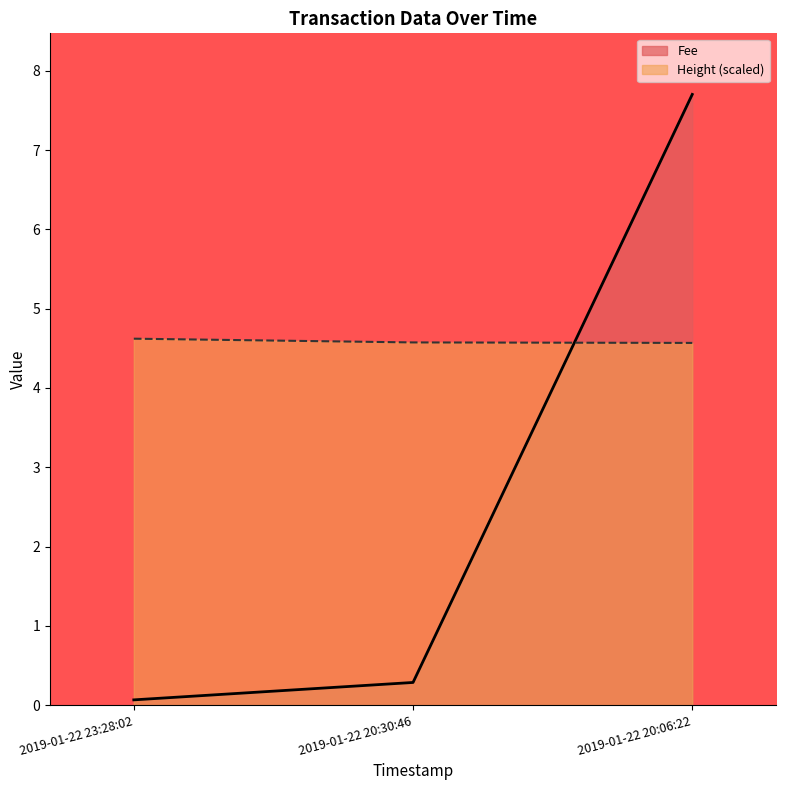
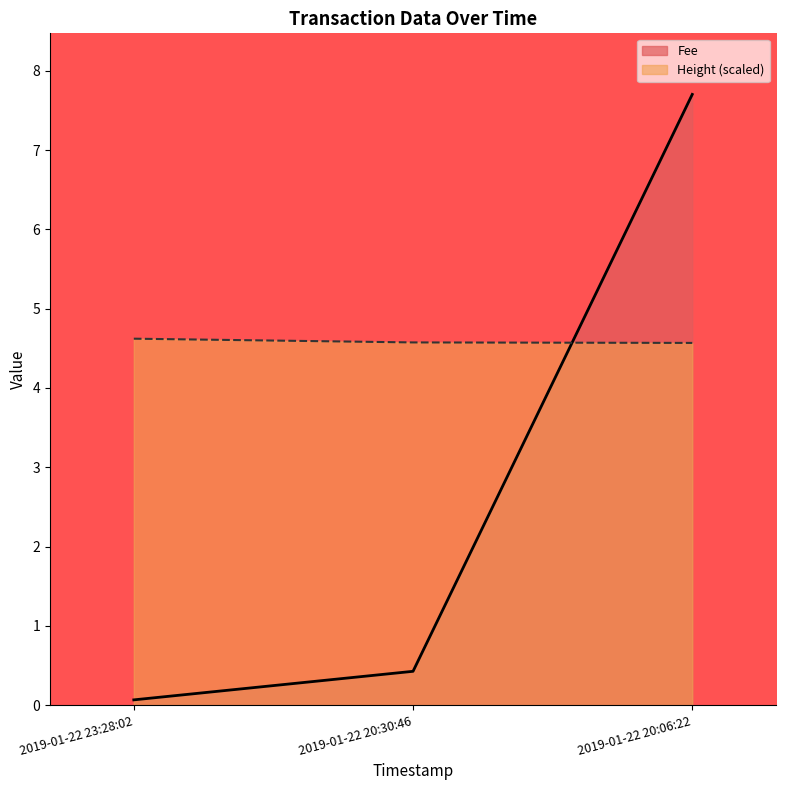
Fee, 2019-01-22 20:30:46: 0.3 -> 0.4
